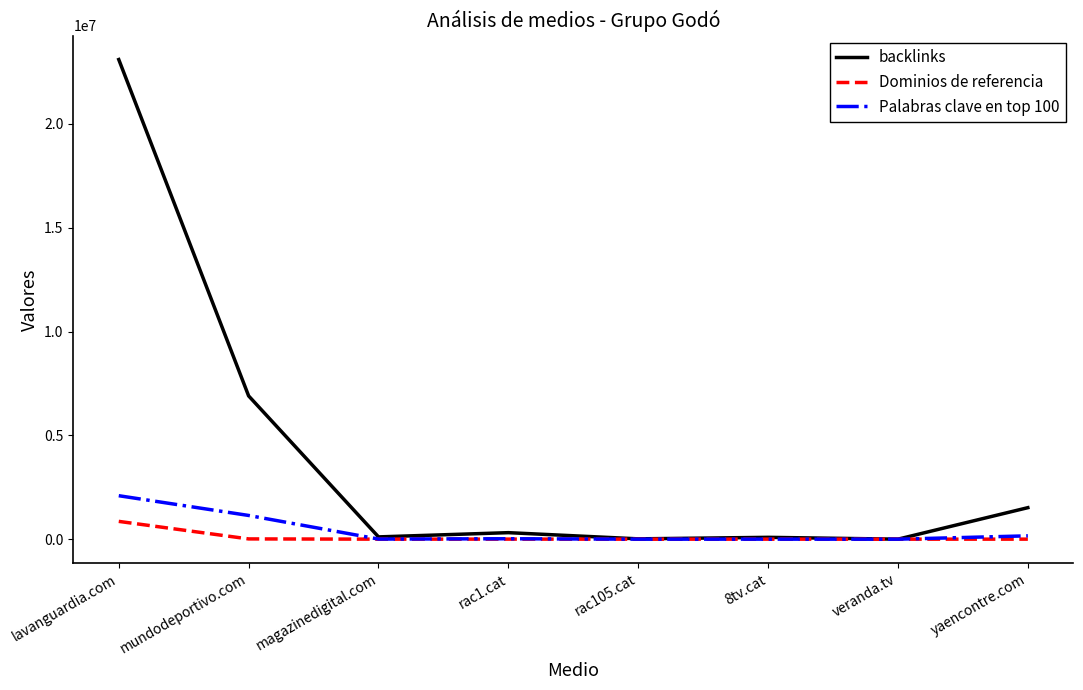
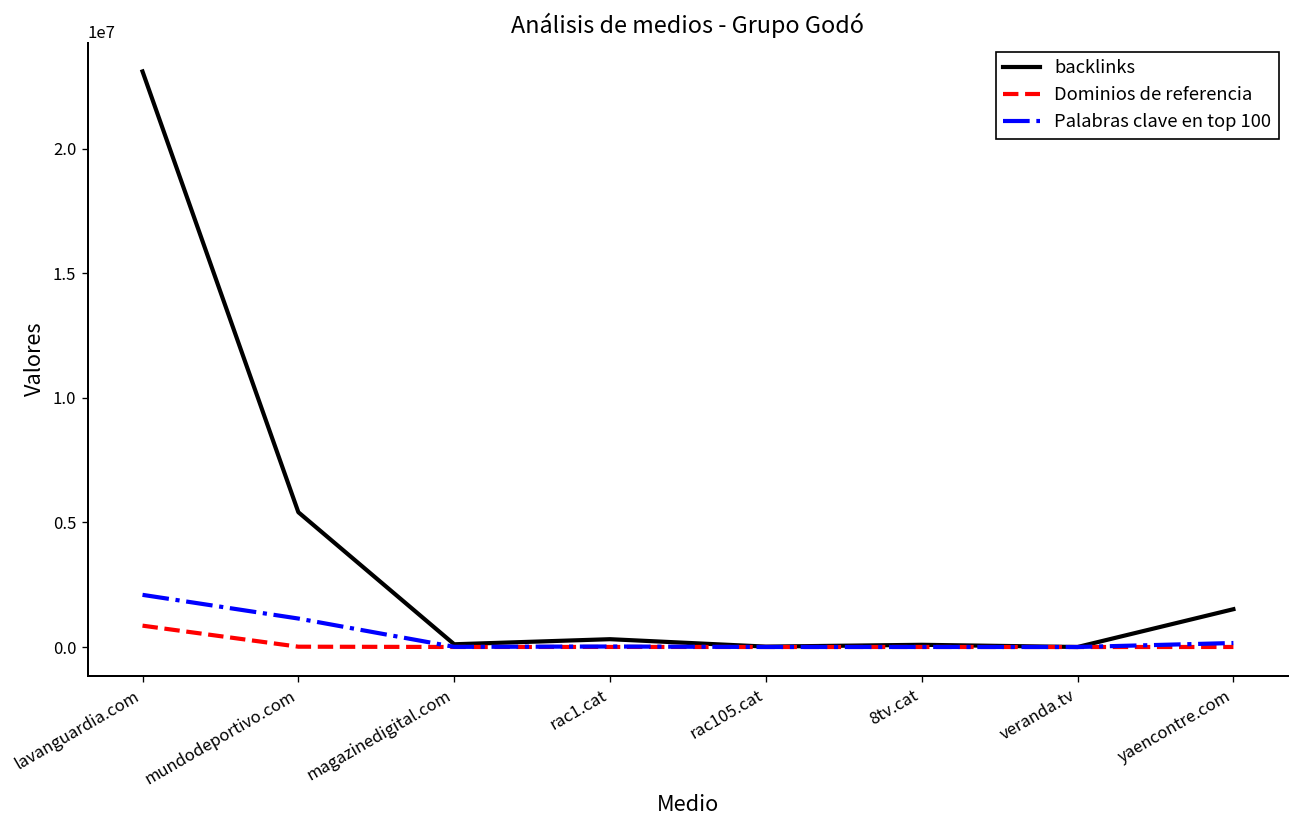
backlinks, mundodeportivo.com: 6900000 -> 5400000
